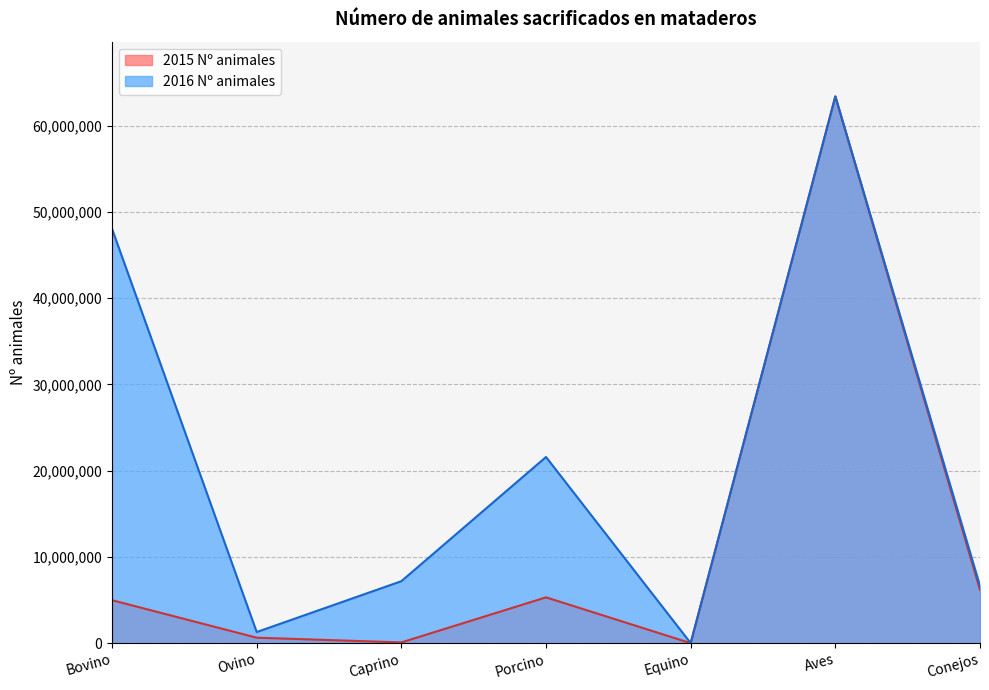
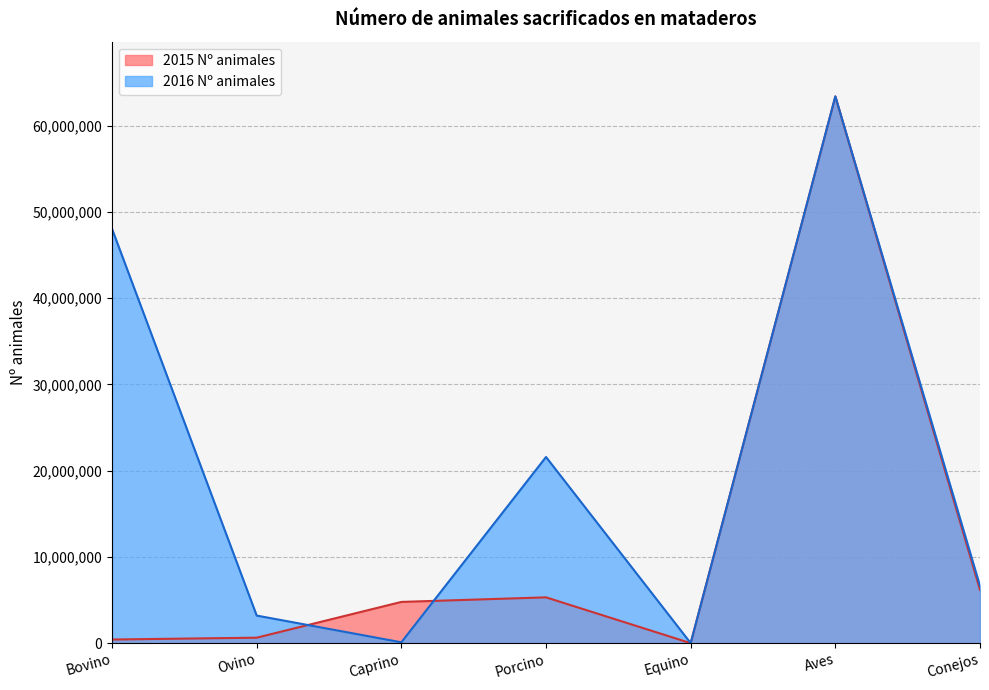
2015 Nº animales, Bovino: 5,000,000 -> 0
2016 Nº animales, Ovino: 1,000,000 -> 3,000,000
2015 Nº animales, Caprino: 0 -> 5,000,000
2016 Nº animales, Caprino: 7,000,000 -> 0
